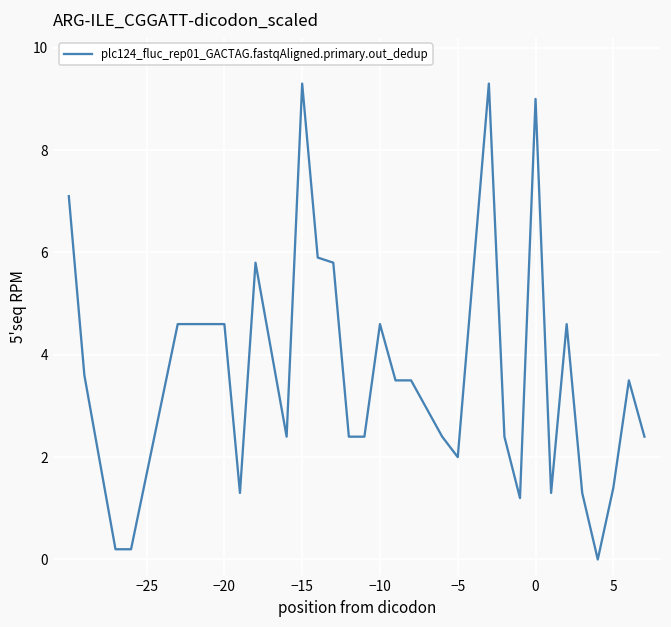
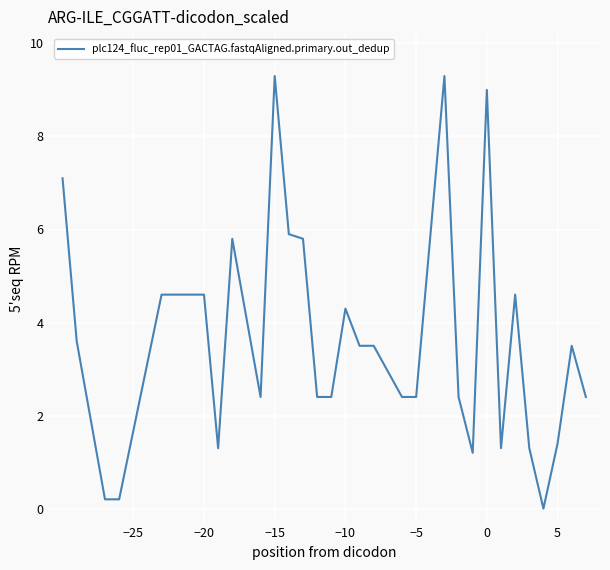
−10: 4.6 -> 4.3
−5: 2.0 -> 2.4
